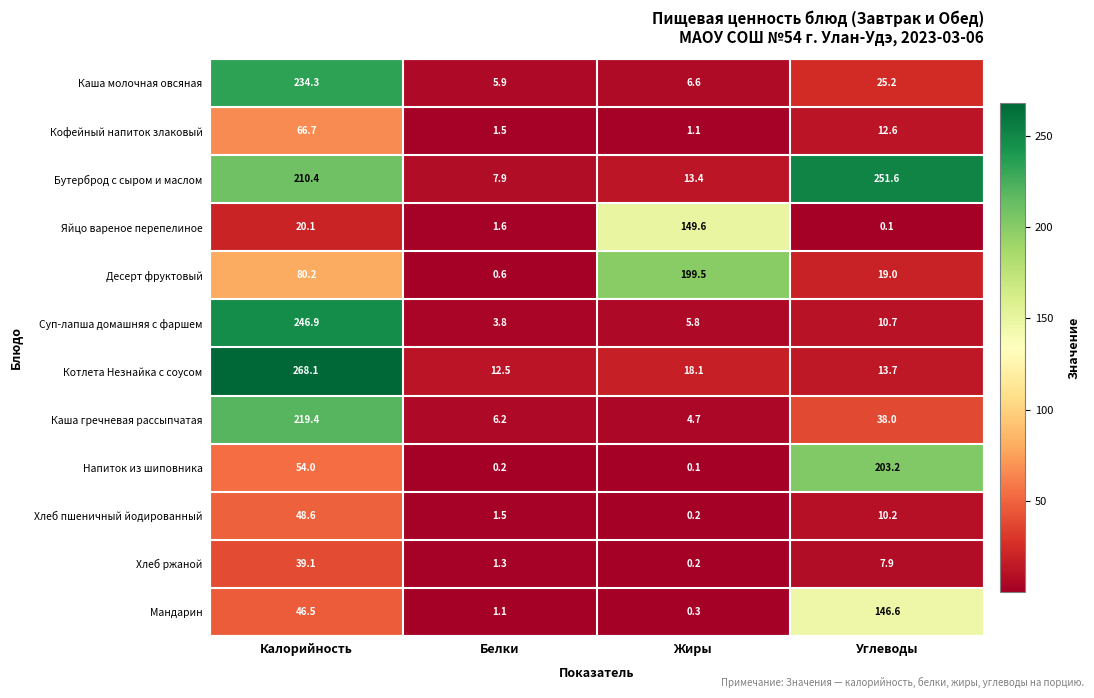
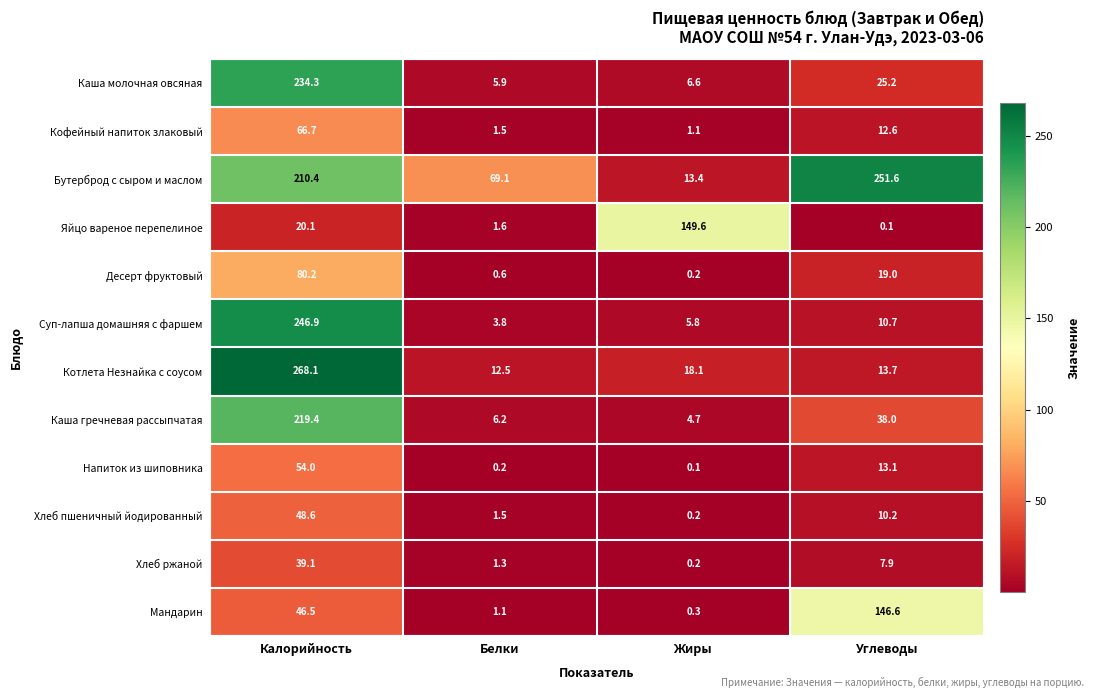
Бутерброд с сыром и маслом, Белки: 7.9 -> 69.1
Десерт фруктовый, Жиры: 199.5 -> 0.2
Напиток из шиповника, Углеводы: 203.2 -> 13.1
